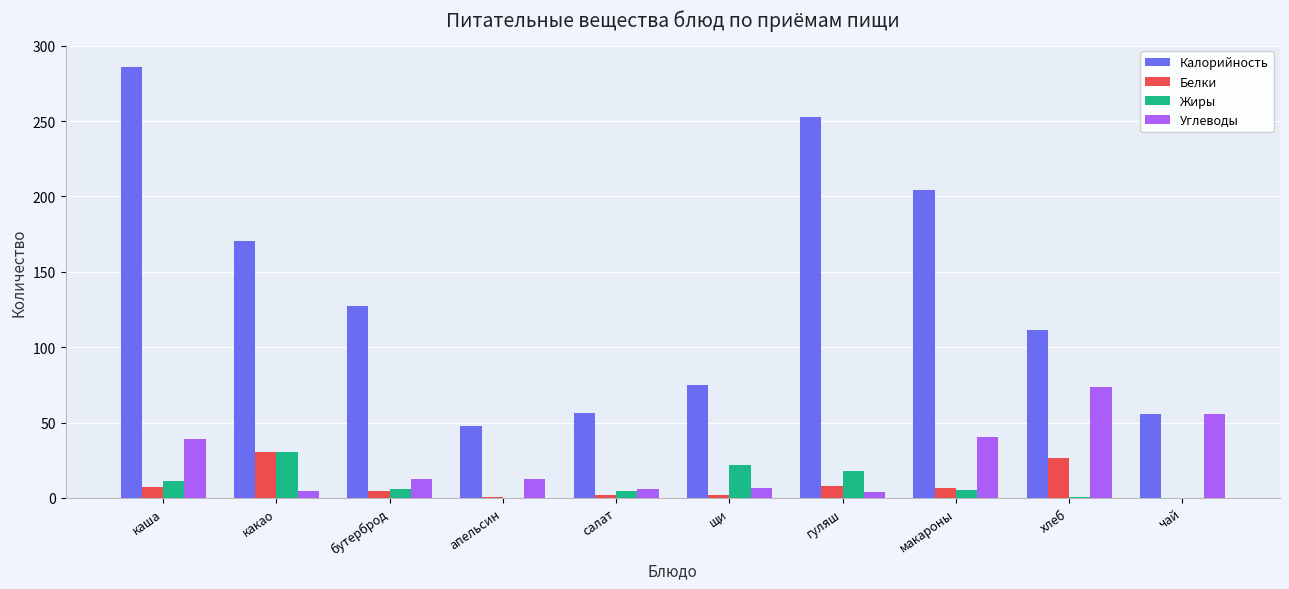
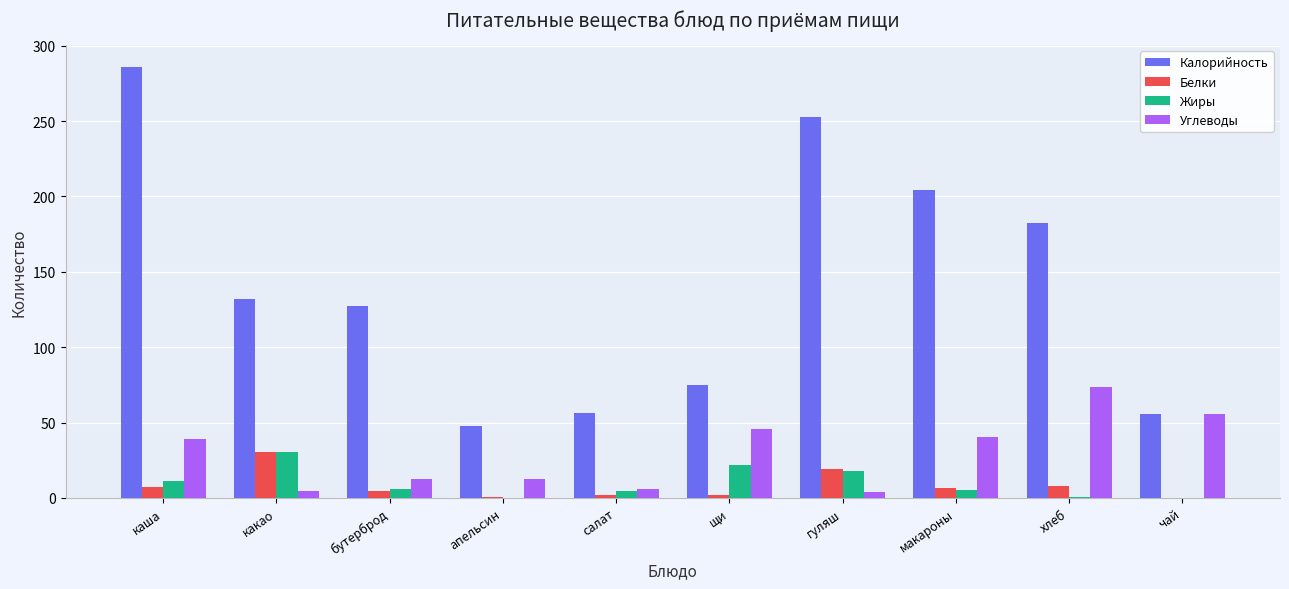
Калорийность, какао: 171 -> 132
Углеводы, щи: 6 -> 46
Белки, гуляш: 8 -> 19
Калорийность, хлеб: 112 -> 182
Белки, хлеб: 27 -> 8
